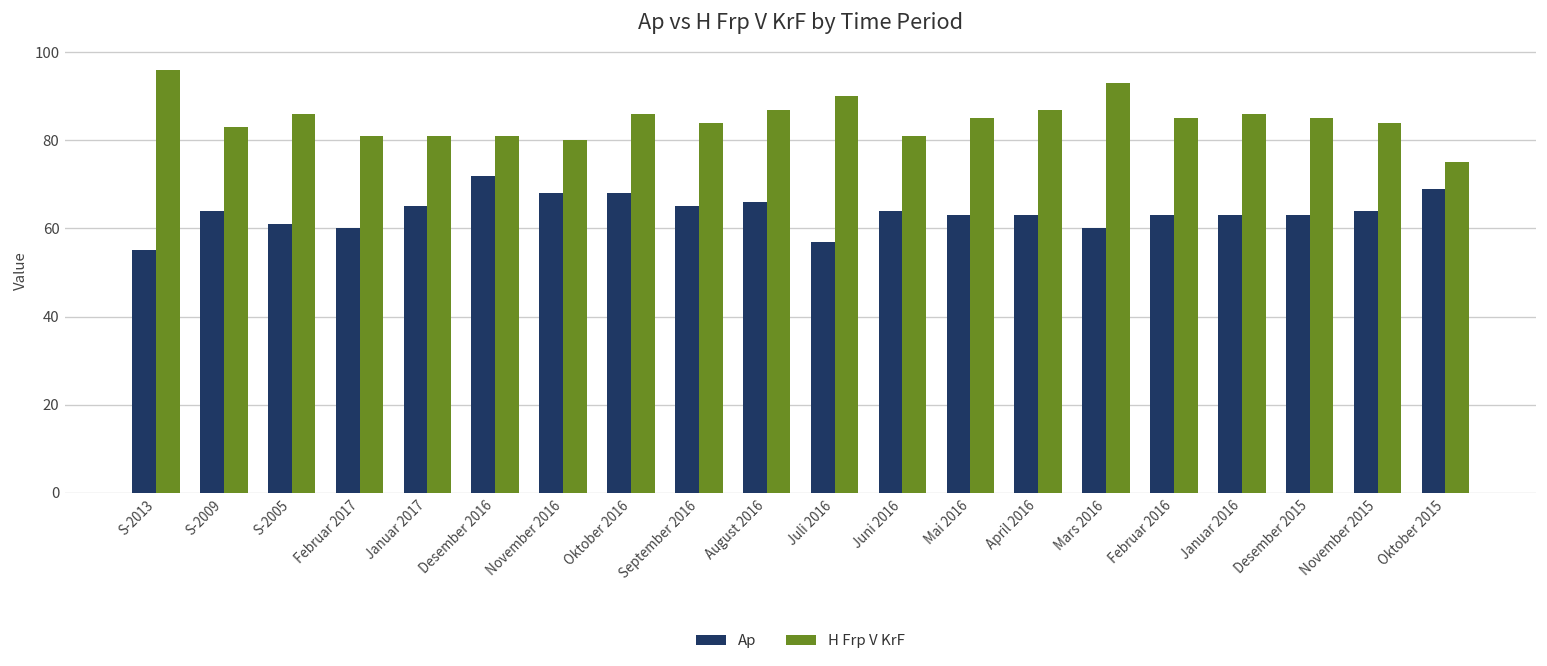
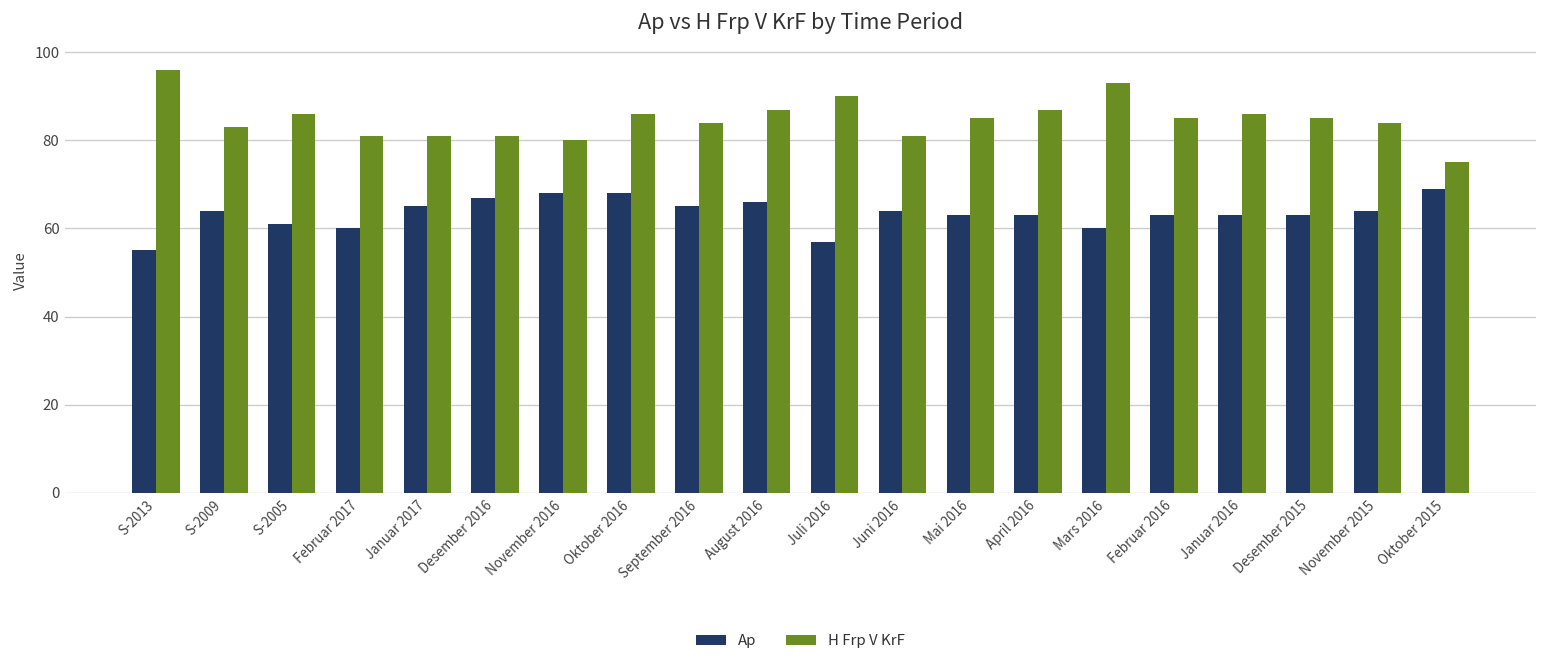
Ap, Desember 2016: 72 -> 67
